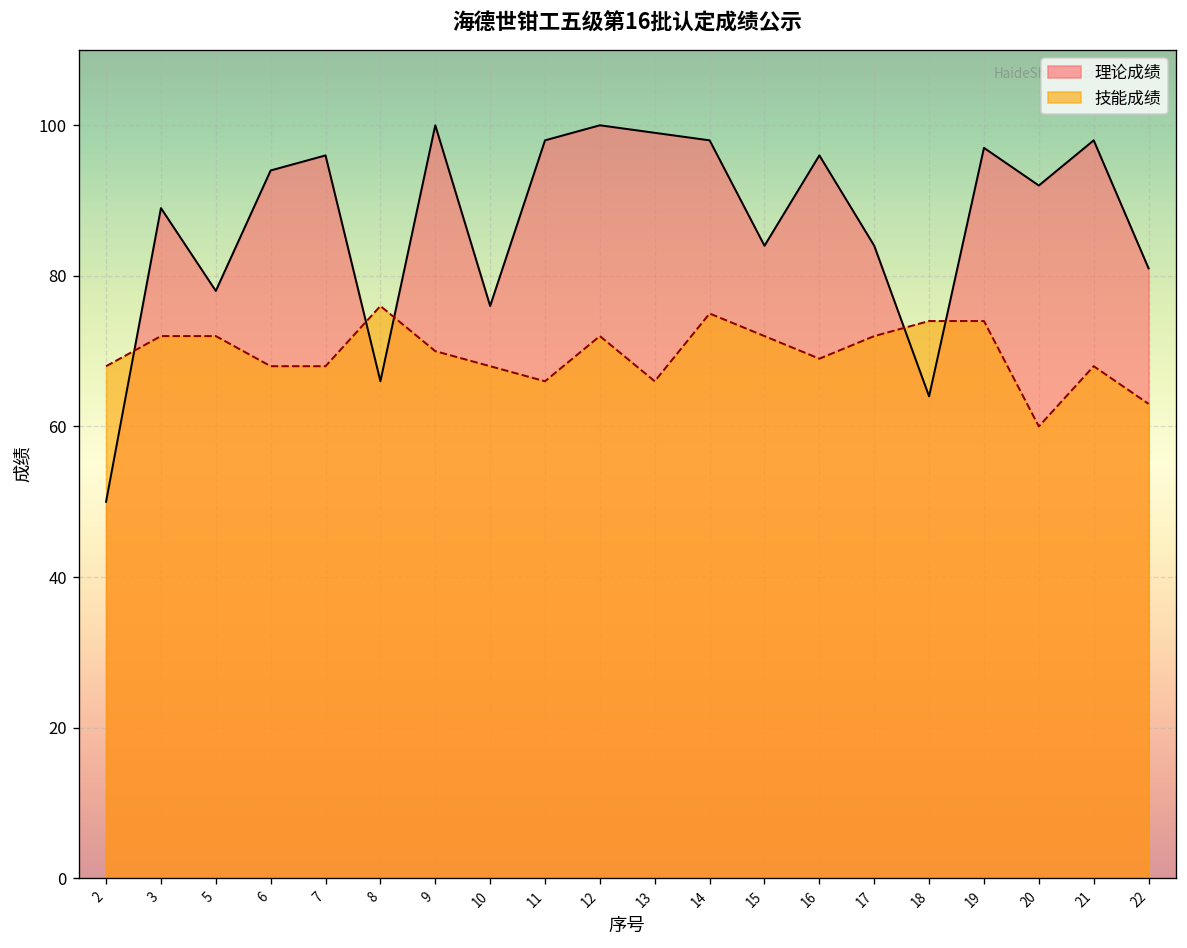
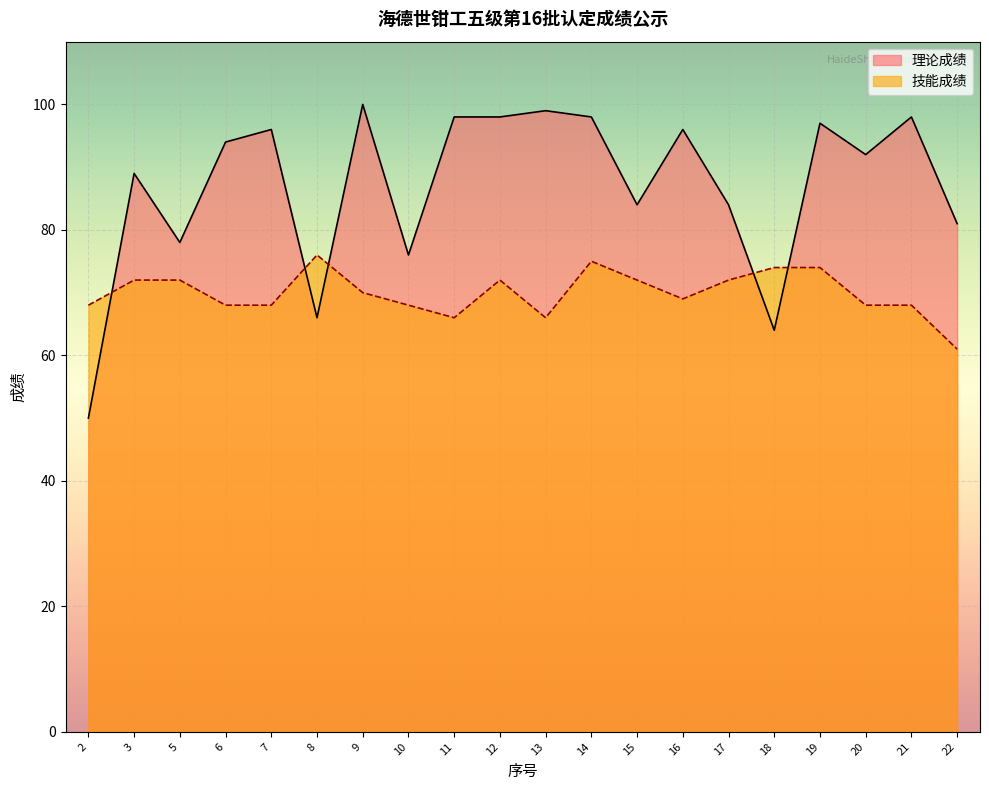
理论成绩, 12: 100 -> 98
技能成绩, 20: 60 -> 68
技能成绩, 22: 63 -> 61
